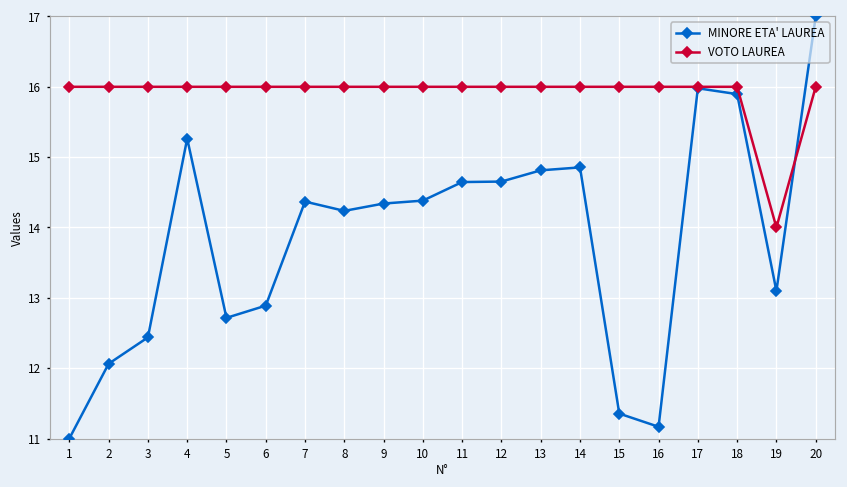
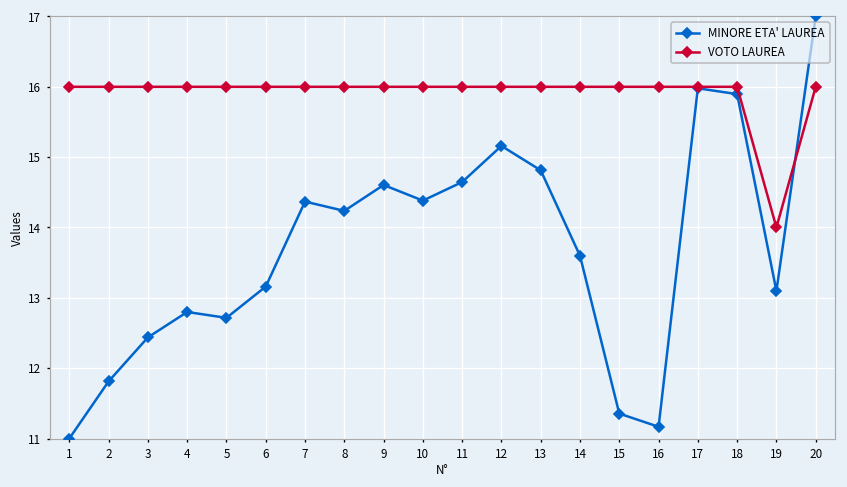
MINORE ETA' LAUREA, 2: 12.1 -> 11.8
MINORE ETA' LAUREA, 4: 15.3 -> 12.8
MINORE ETA' LAUREA, 6: 12.9 -> 13.2
MINORE ETA' LAUREA, 9: 14.3 -> 14.6
MINORE ETA' LAUREA, 12: 14.7 -> 15.2
MINORE ETA' LAUREA, 14: 14.9 -> 13.6
